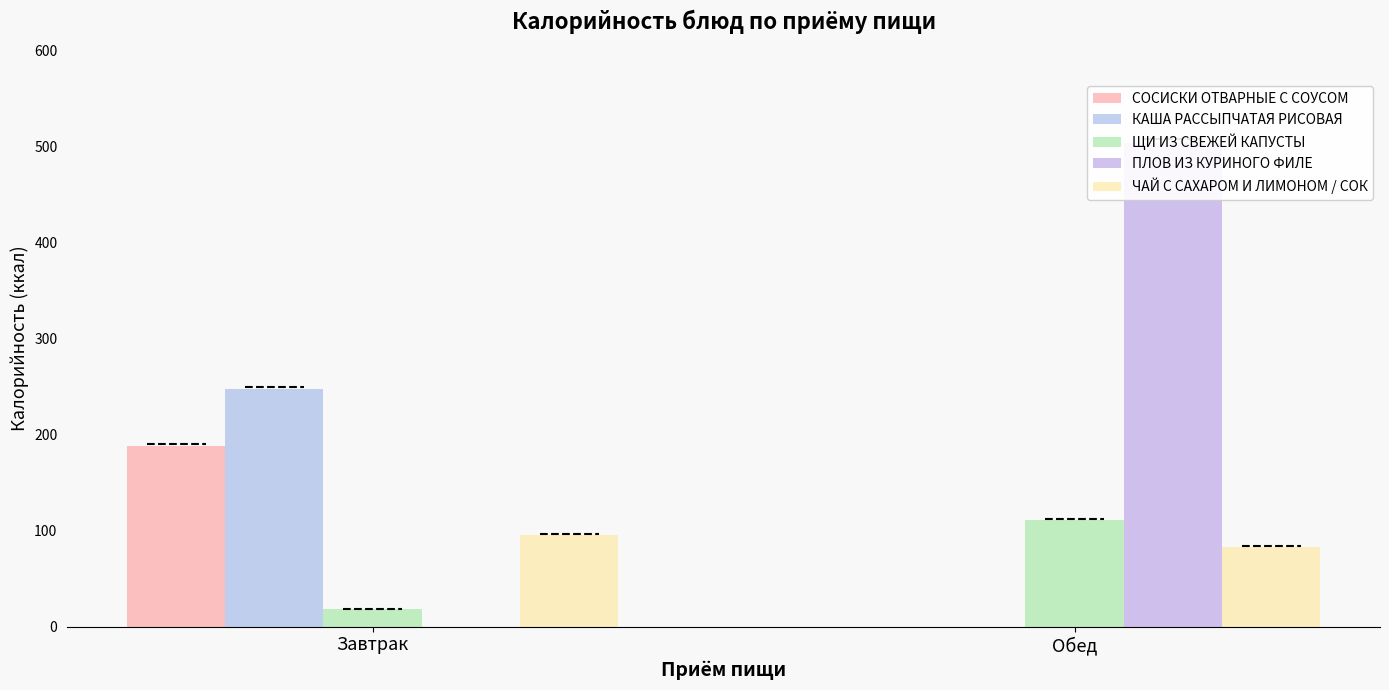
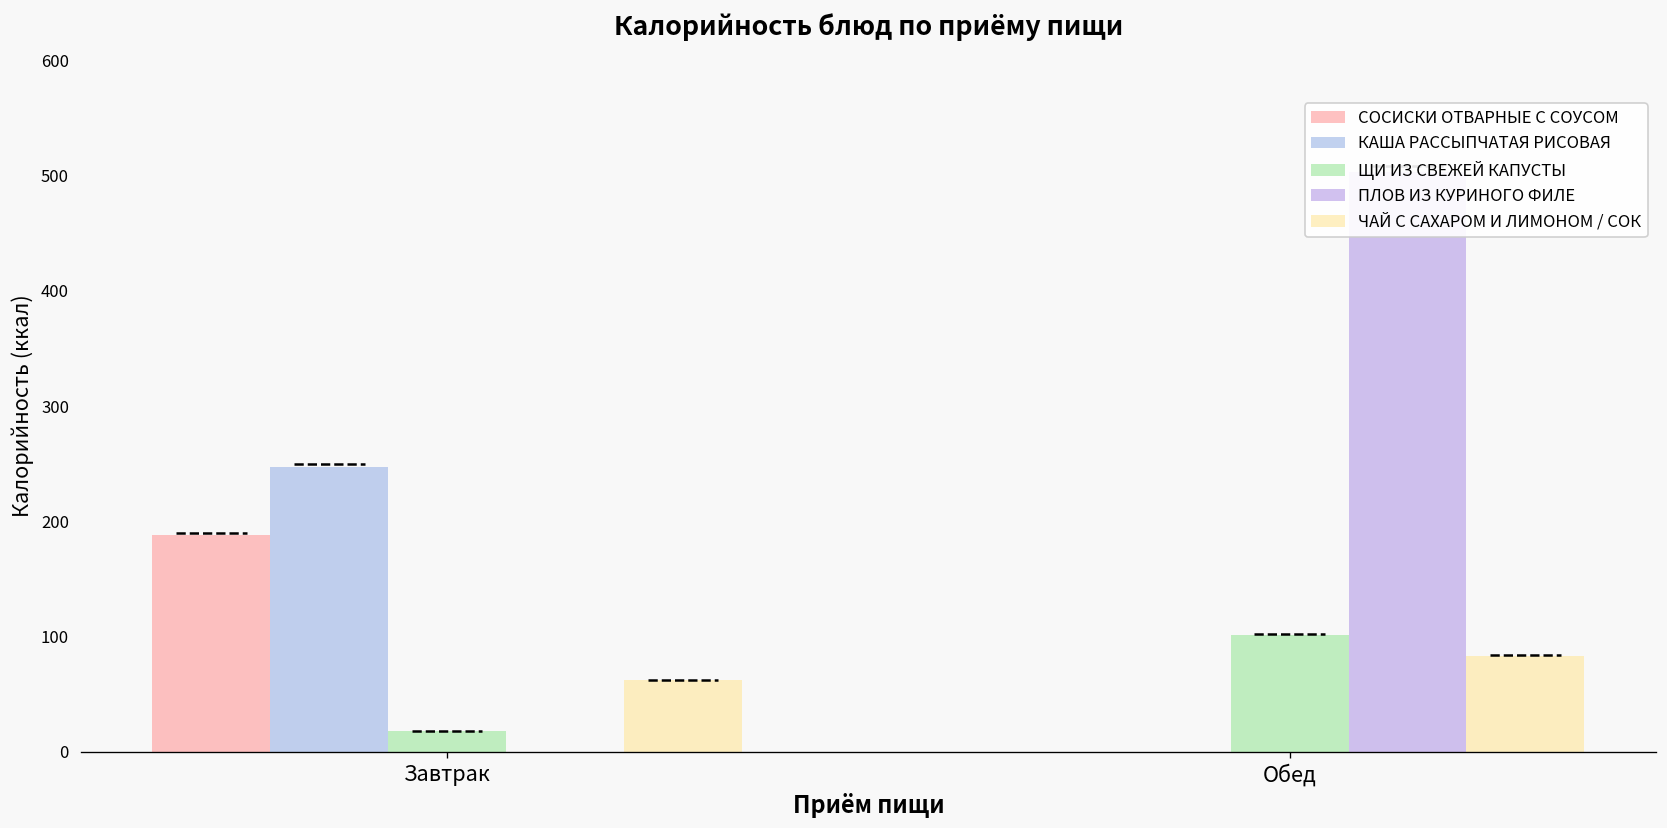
ЧАЙ С САХАРОМ И ЛИМОНОМ / СОК, Завтрак: 100 -> 60
ЩИ ИЗ СВЕЖЕЙ КАПУСТЫ, Обед: 110 -> 100
